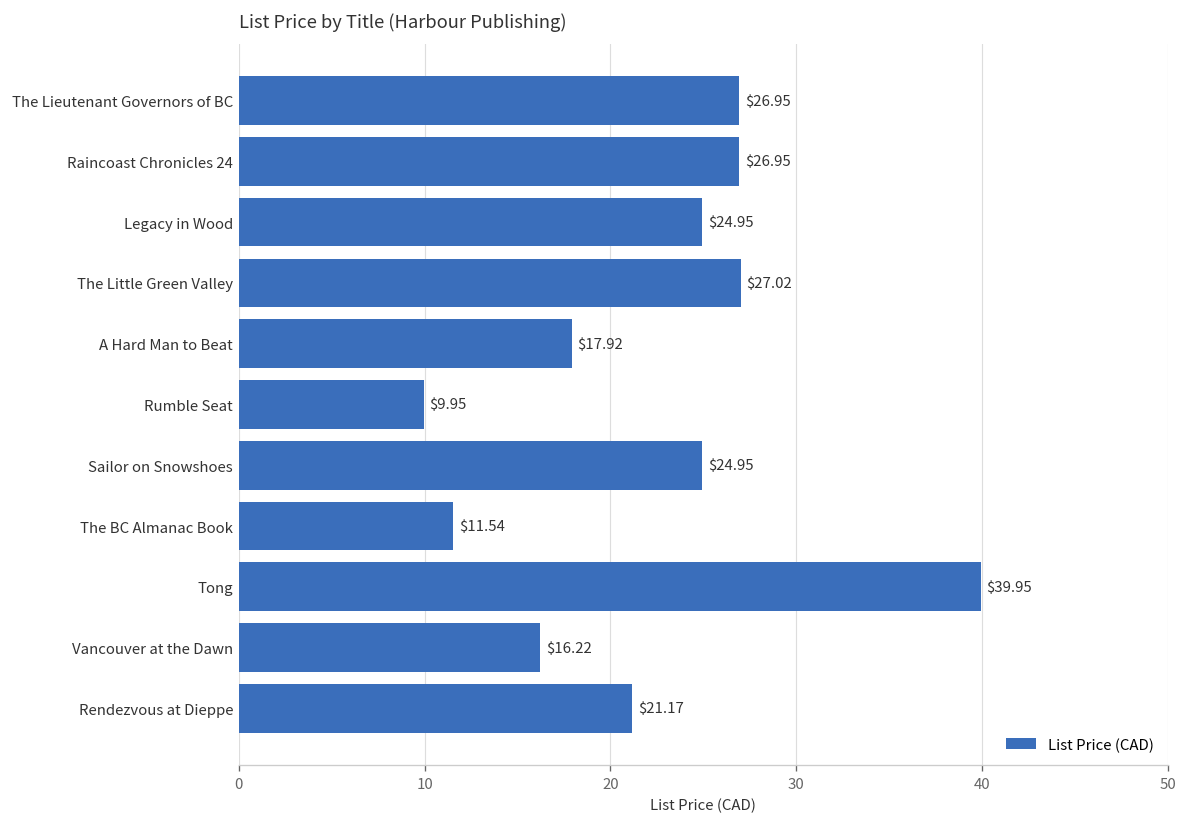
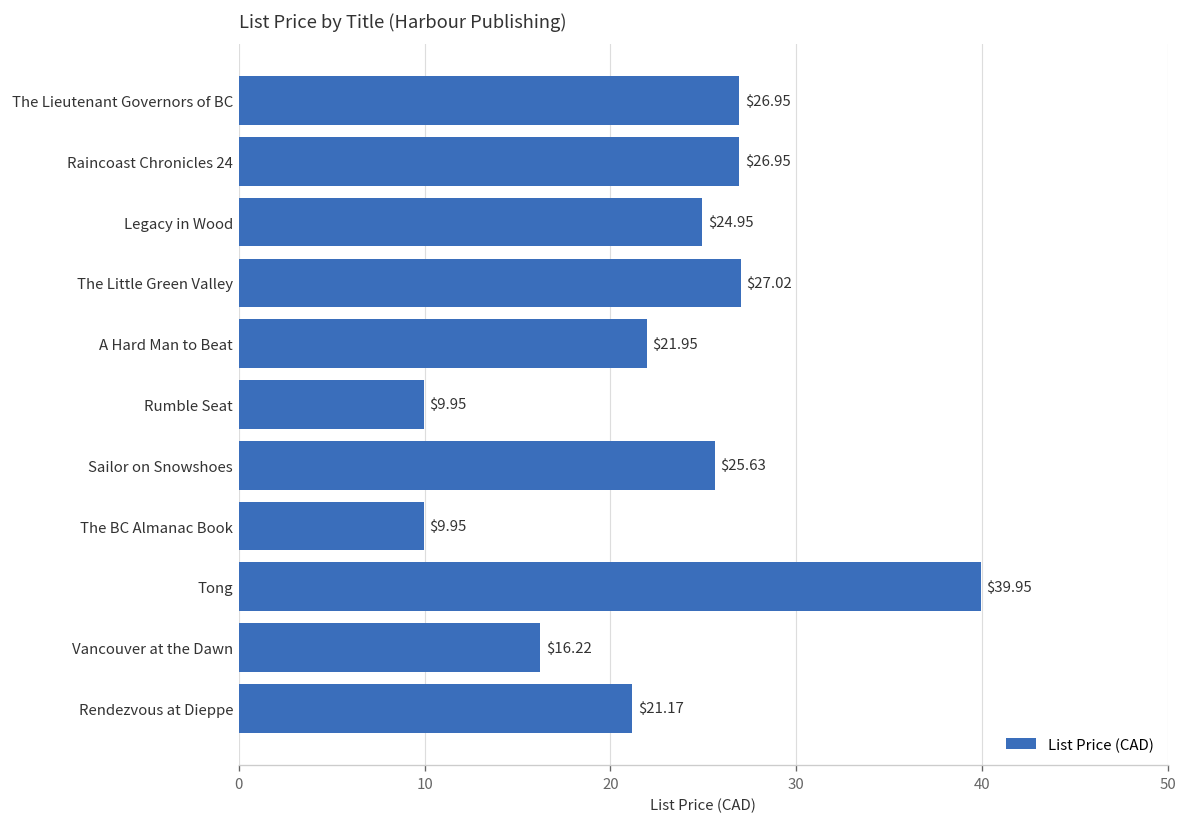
A Hard Man to Beat: $17.92 -> $21.95
Sailor on Snowshoes: $24.95 -> $25.63
The BC Almanac Book: $11.54 -> $9.95
